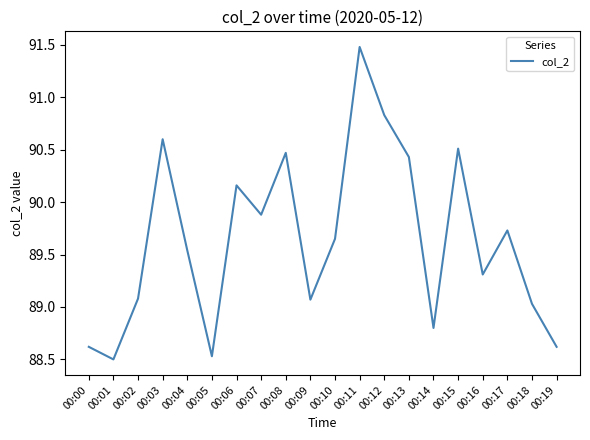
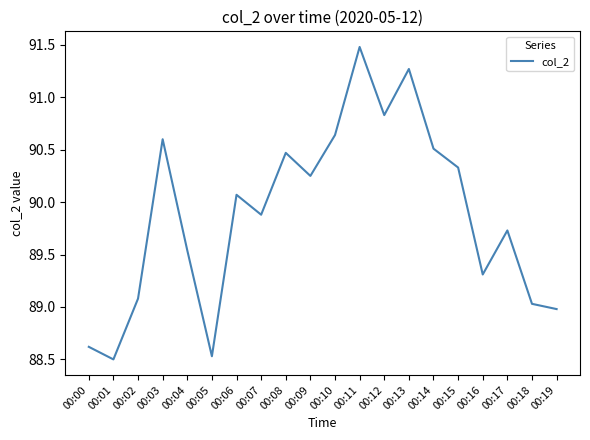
00:06: 90.16 -> 90.07
00:09: 89.07 -> 90.25
00:10: 89.65 -> 90.64
00:13: 90.43 -> 91.27
00:14: 88.80 -> 90.51
00:15: 90.51 -> 90.33
00:19: 88.62 -> 88.98
